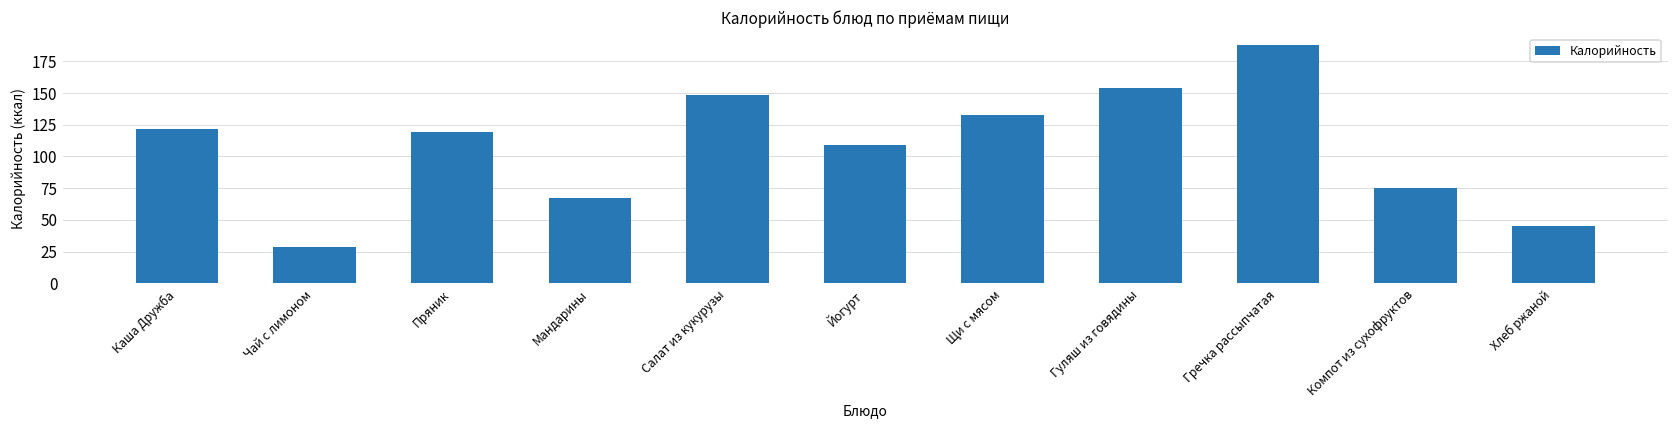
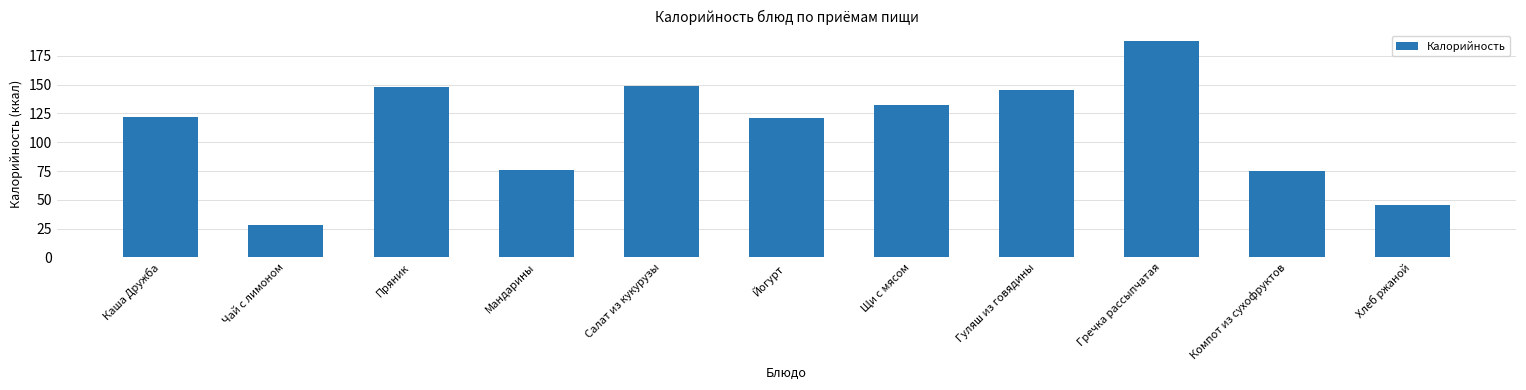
Пряник: 119 -> 148
Мандарины: 68 -> 76
Йогурт: 109 -> 121
Гуляш из говядины: 154 -> 146
